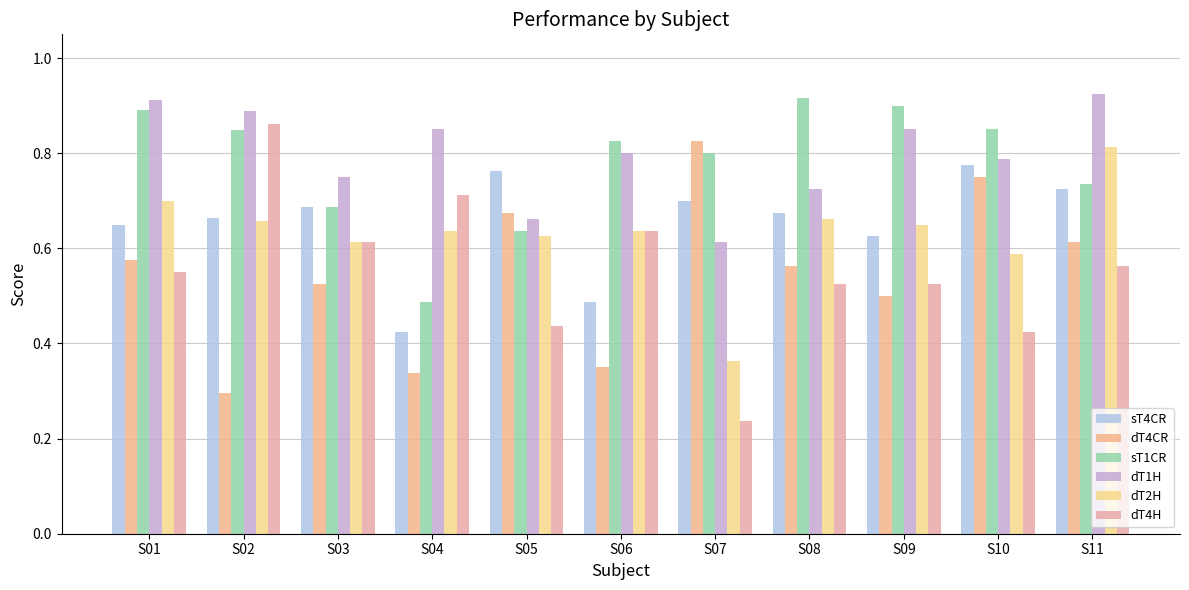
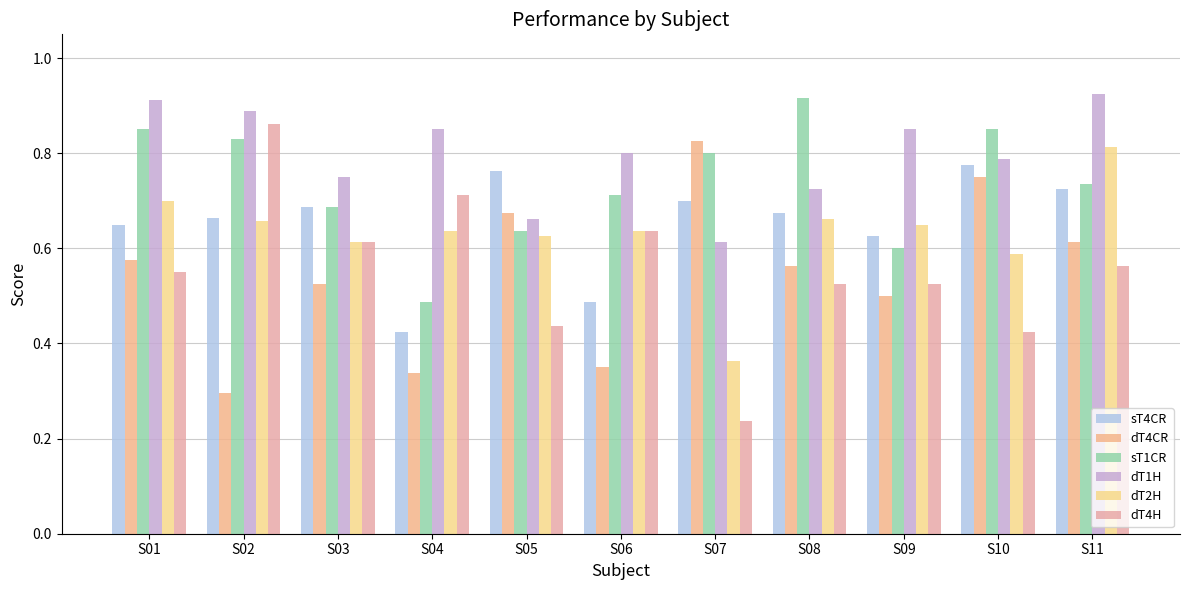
sT1CR, S01: 0.89 -> 0.85
sT1CR, S02: 0.85 -> 0.83
sT1CR, S06: 0.82 -> 0.71
sT1CR, S09: 0.9 -> 0.6
